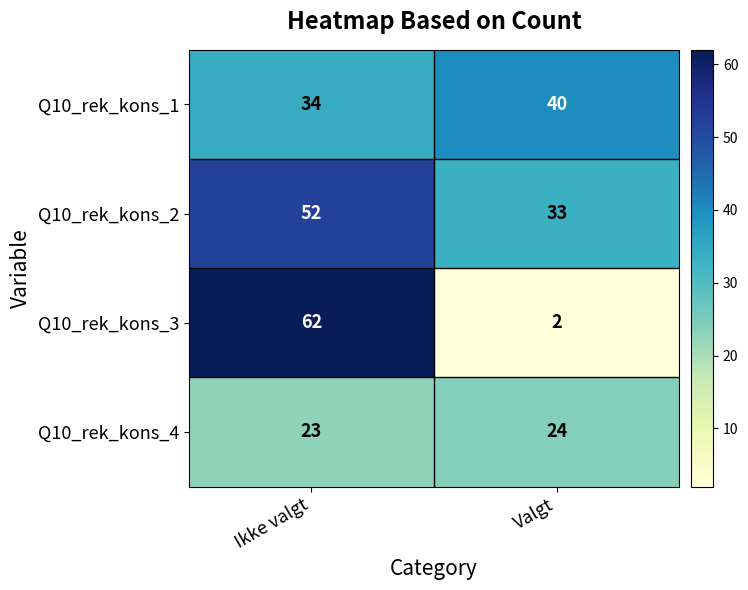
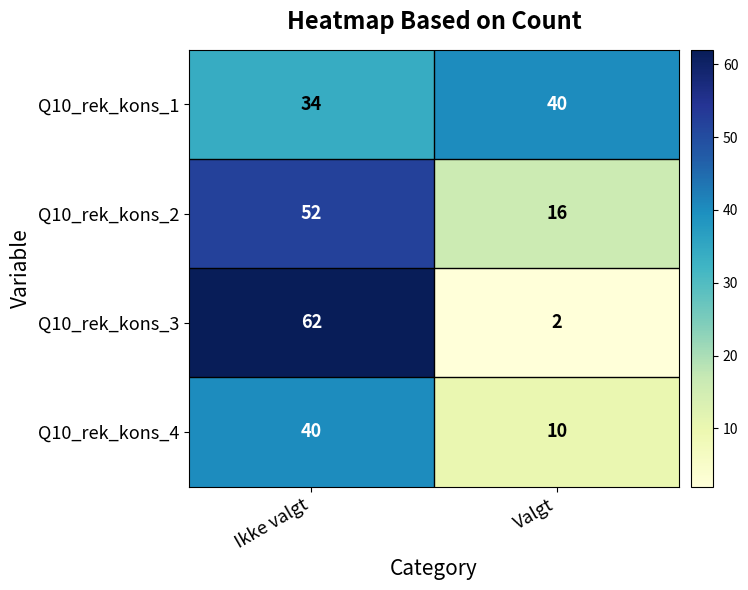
Q10_rek_kons_2, Valgt: 33 -> 16
Q10_rek_kons_4, Ikke valgt: 23 -> 40
Q10_rek_kons_4, Valgt: 24 -> 10
